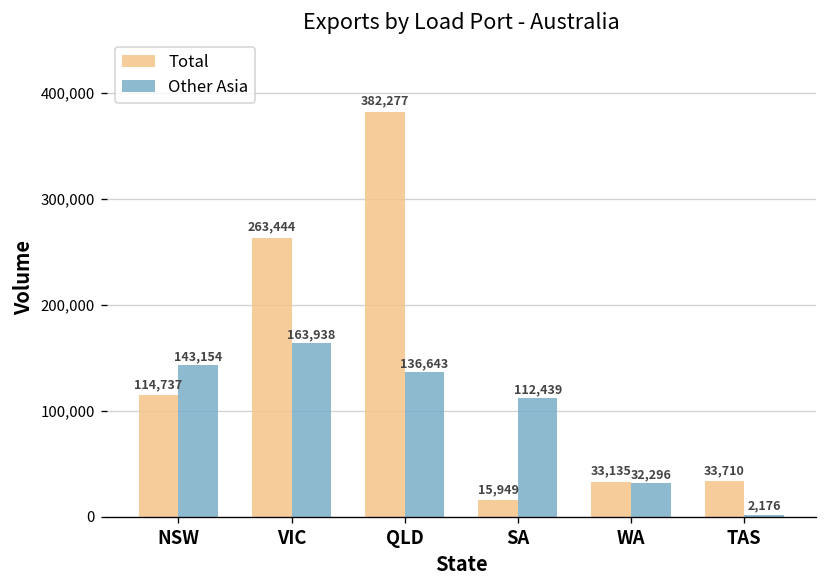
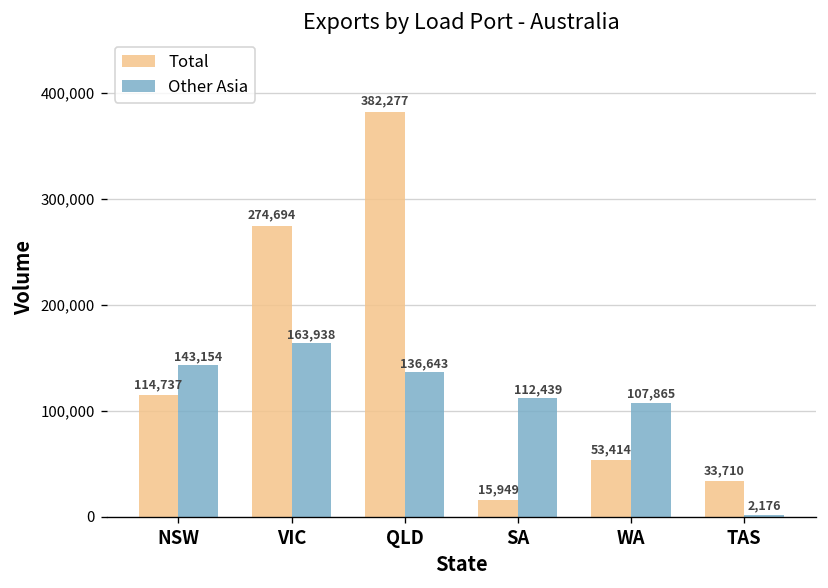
Total, VIC: 263,444 -> 274,694
Total, WA: 33,135 -> 53,414
Other Asia, WA: 32,296 -> 107,865
